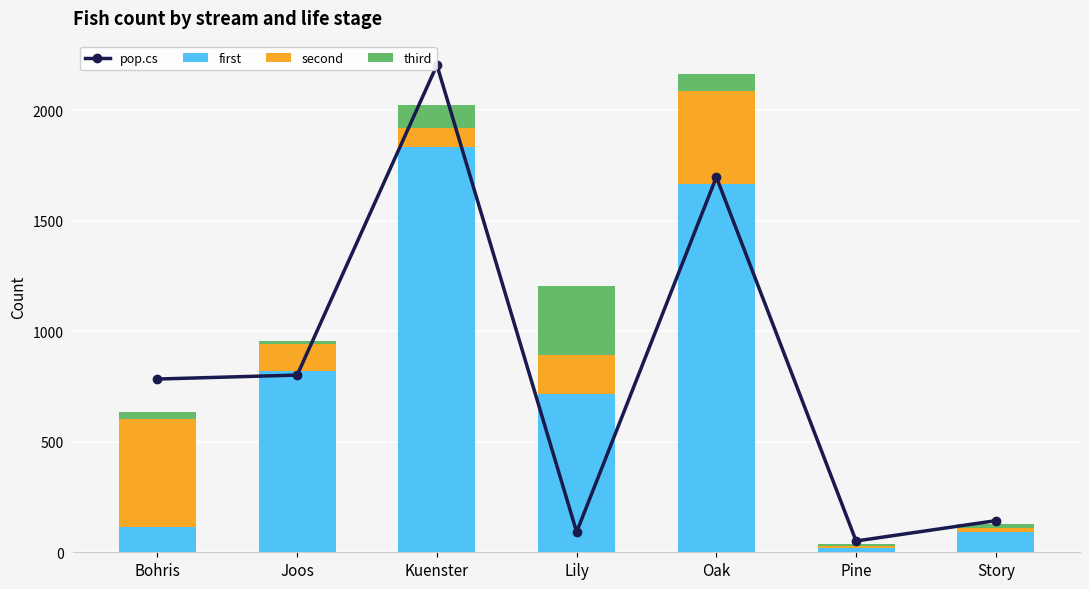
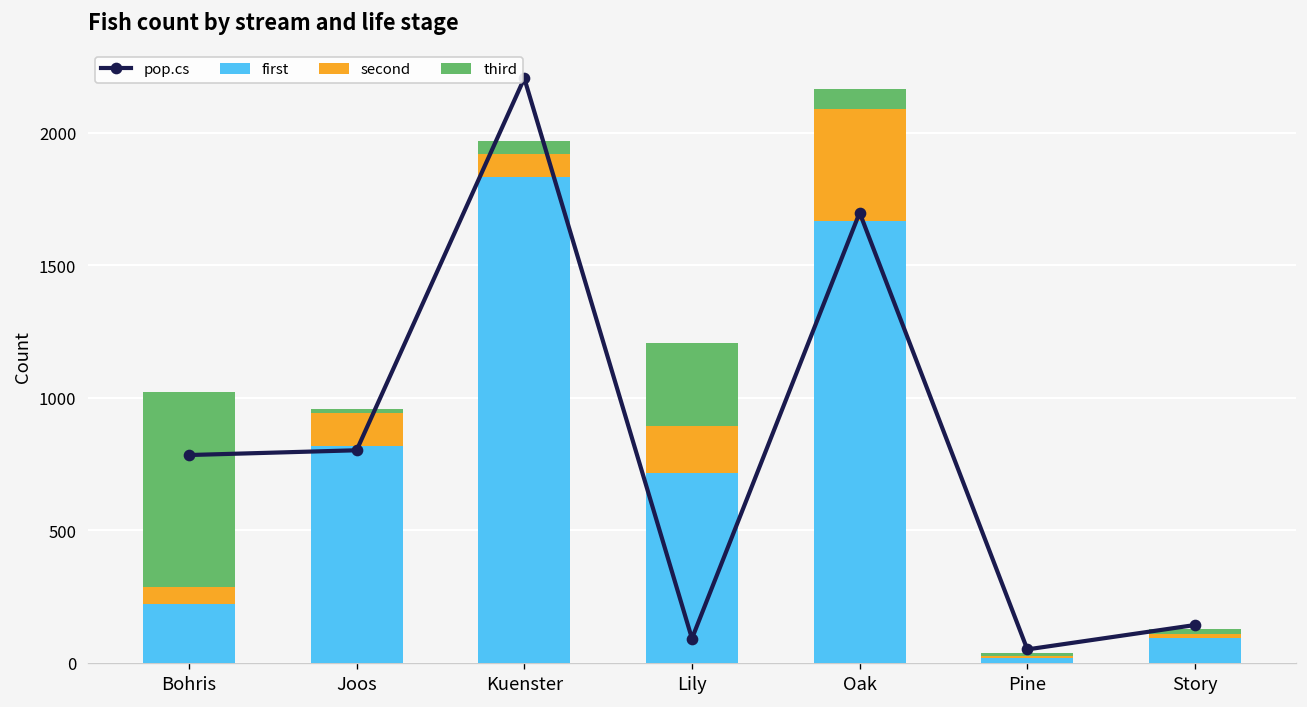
first, Bohris: 120 -> 220
second, Bohris: 490 -> 60
third, Bohris: 30 -> 740
third, Kuenster: 110 -> 50
